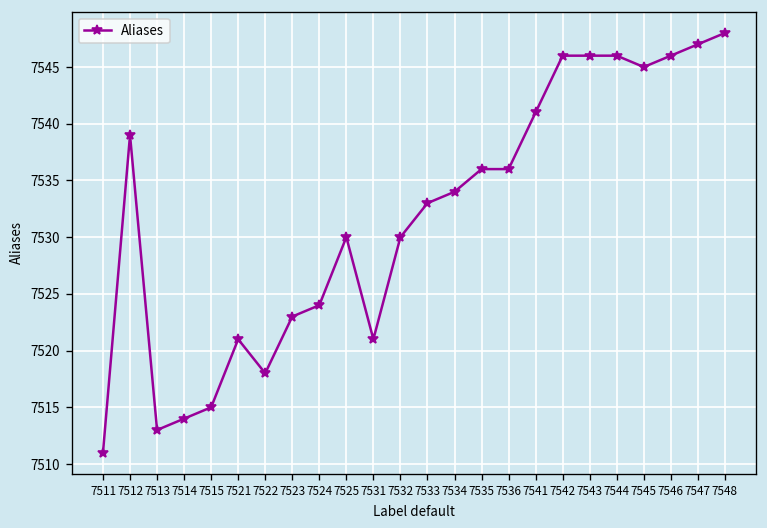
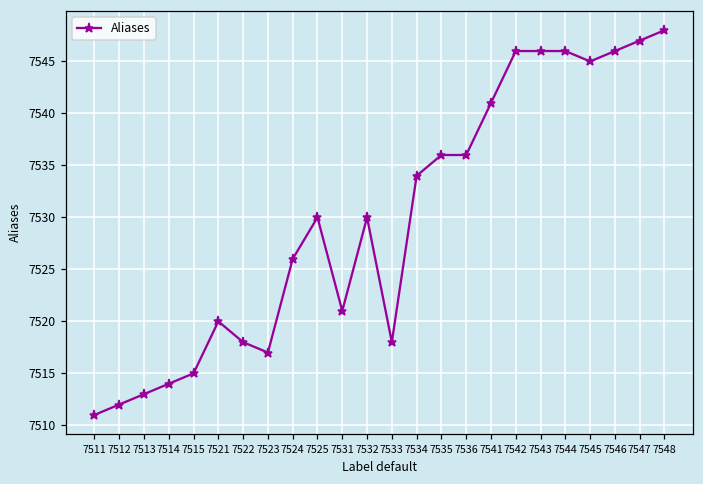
7512: 7539 -> 7512
7521: 7521 -> 7520
7523: 7523 -> 7517
7524: 7524 -> 7526
7533: 7533 -> 7518
